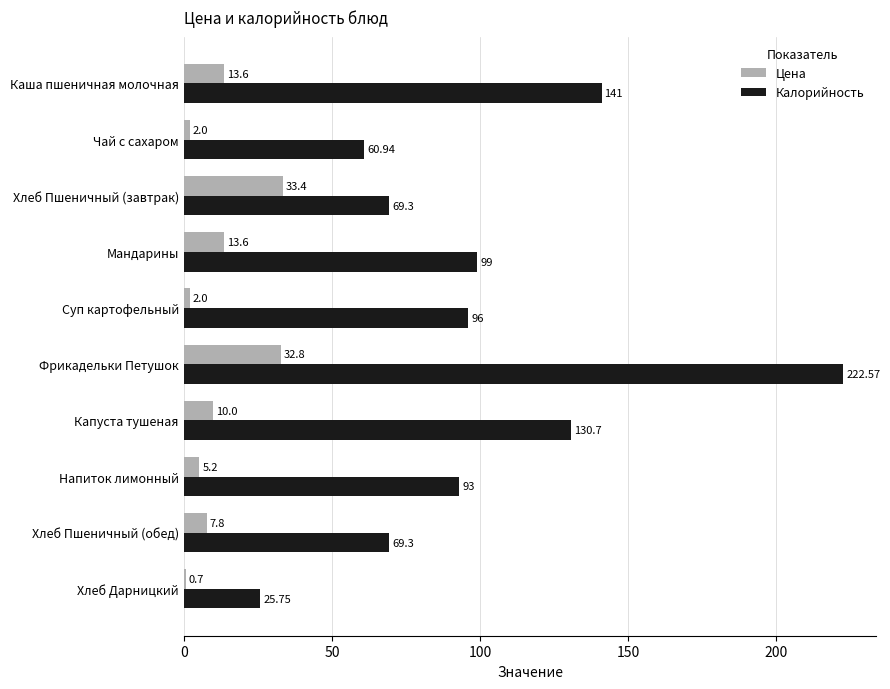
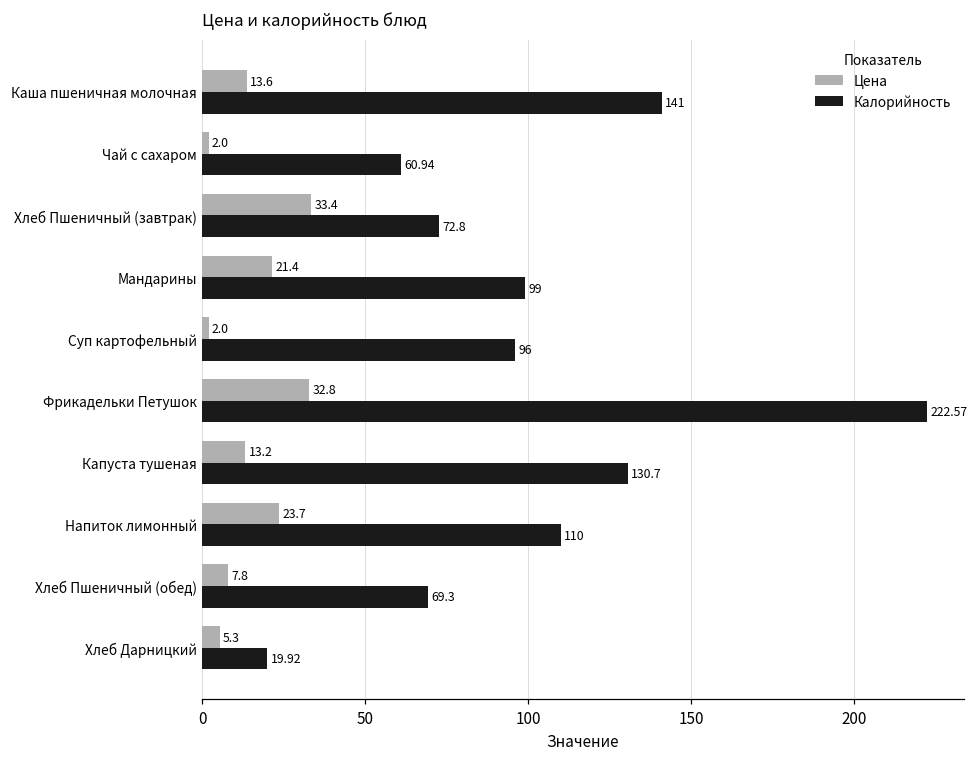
Калорийность, Хлеб Пшеничный (завтрак): 69.3 -> 72.8
Цена, Мандарины: 13.6 -> 21.4
Цена, Капуста тушеная: 10.0 -> 13.2
Цена, Напиток лимонный: 5.2 -> 23.7
Калорийность, Напиток лимонный: 93 -> 110
Цена, Хлеб Дарницкий: 0.7 -> 5.3
Калорийность, Хлеб Дарницкий: 25.75 -> 19.92
